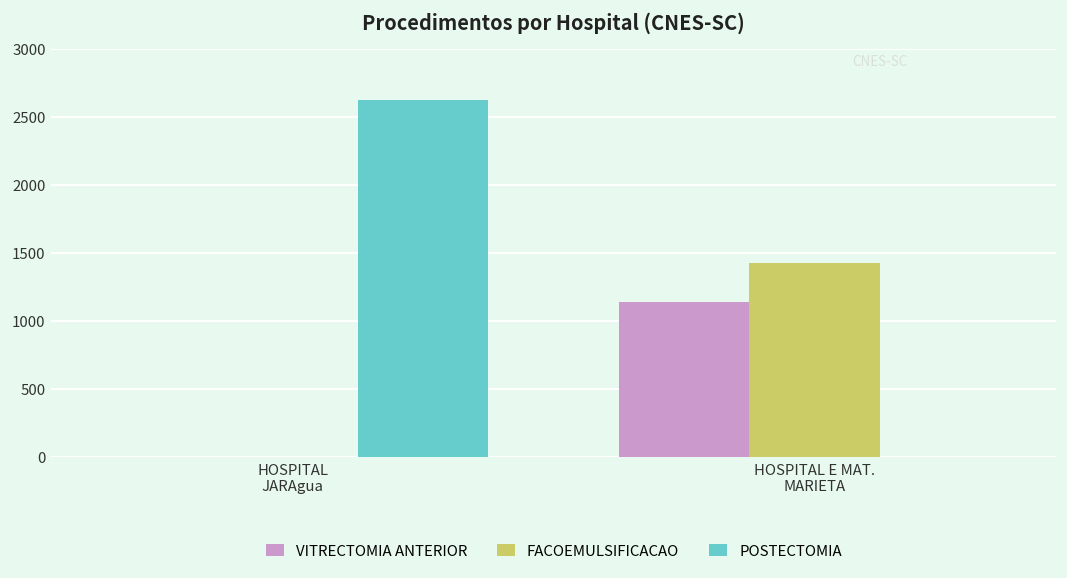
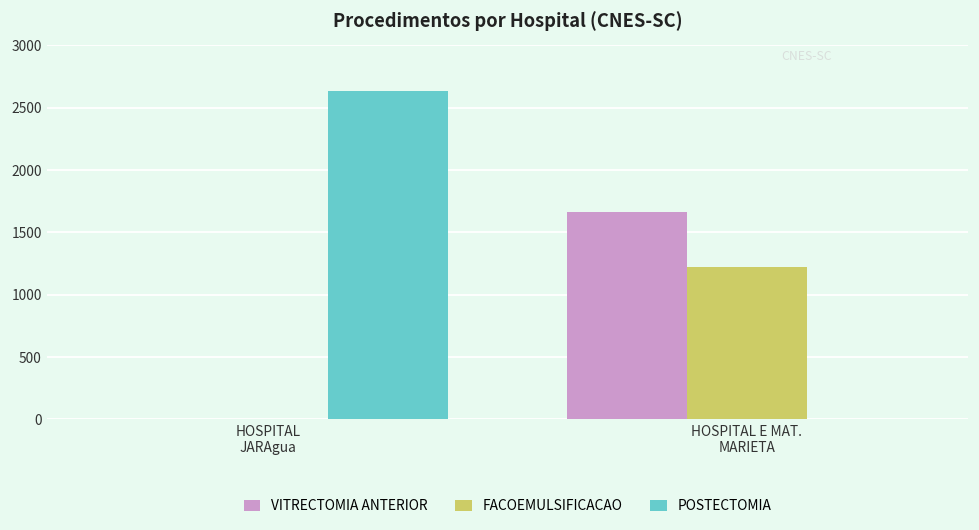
VITRECTOMIA ANTERIOR, HOSPITAL E MAT. MARIETA: 1140 -> 1660
FACOEMULSIFICACAO, HOSPITAL E MAT. MARIETA: 1430 -> 1220
